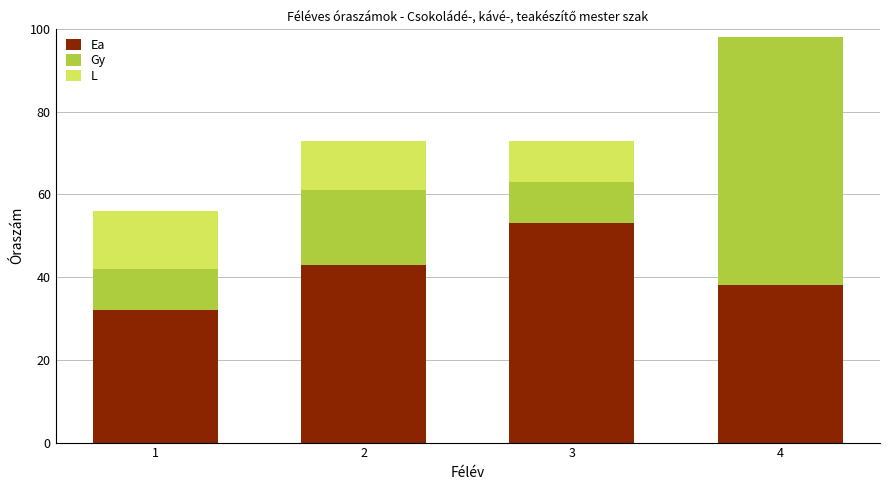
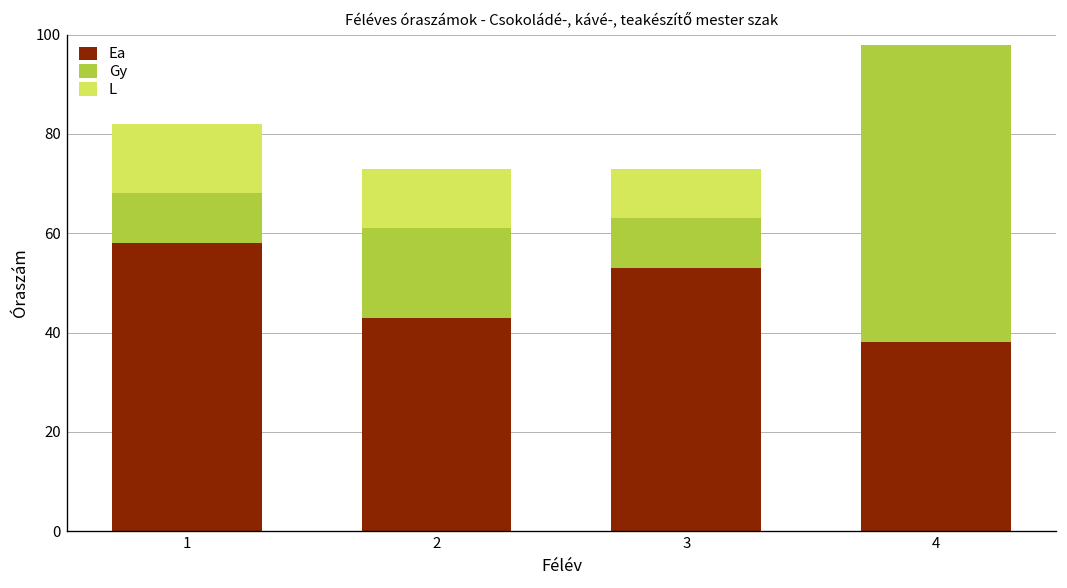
Ea, 1: 32 -> 58
